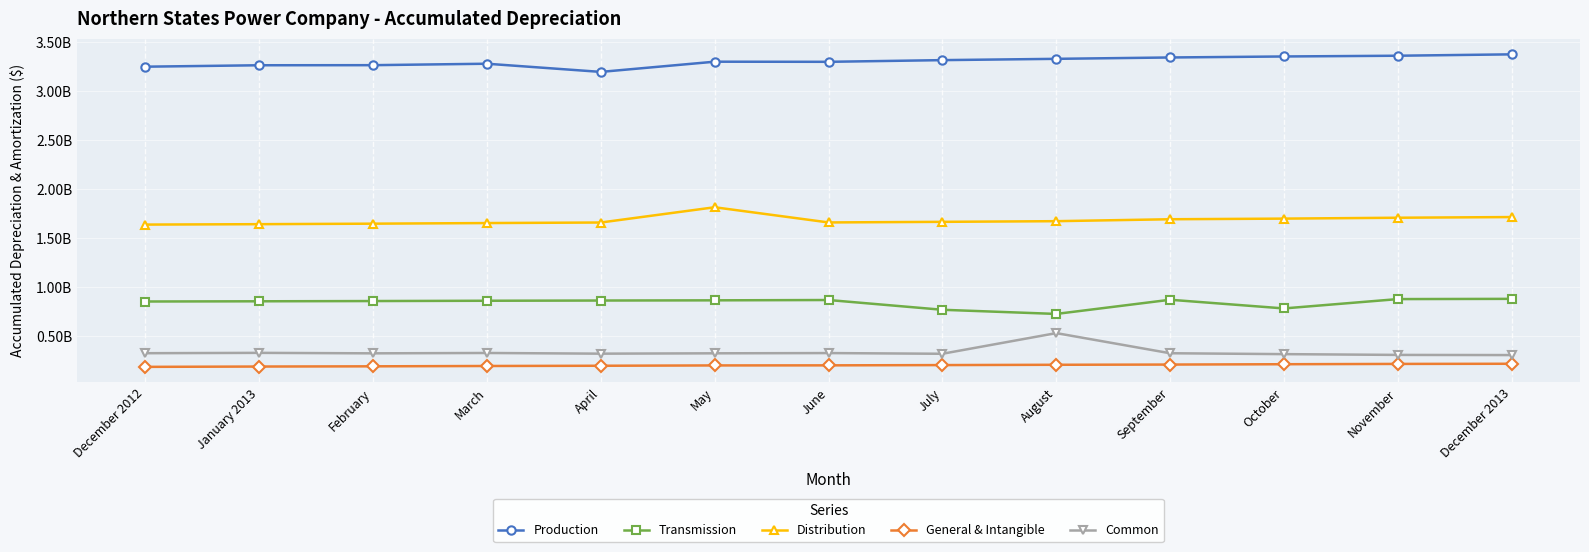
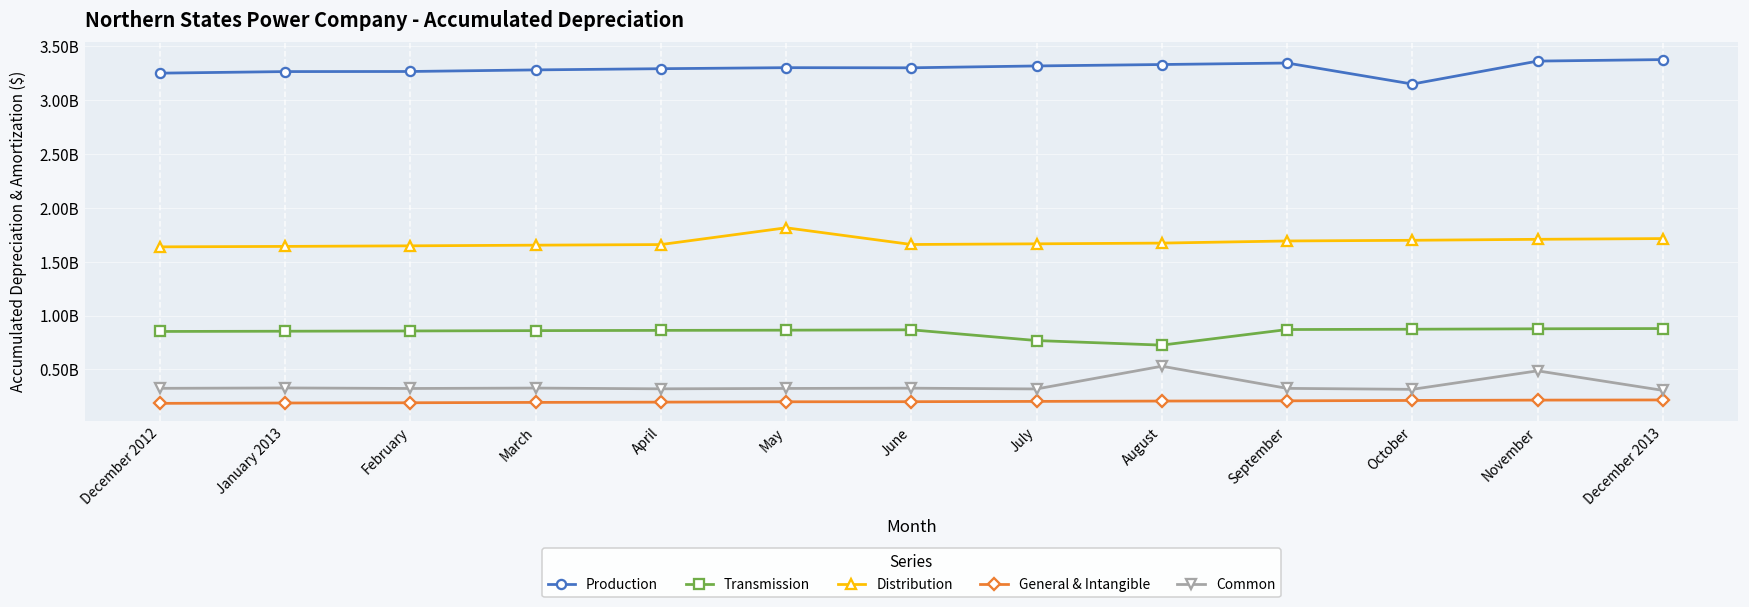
Production, April: 3200000000 -> 3300000000
Production, October: 3400000000 -> 3100000000
Transmission, October: 800000000 -> 900000000
Common, November: 300000000 -> 500000000
